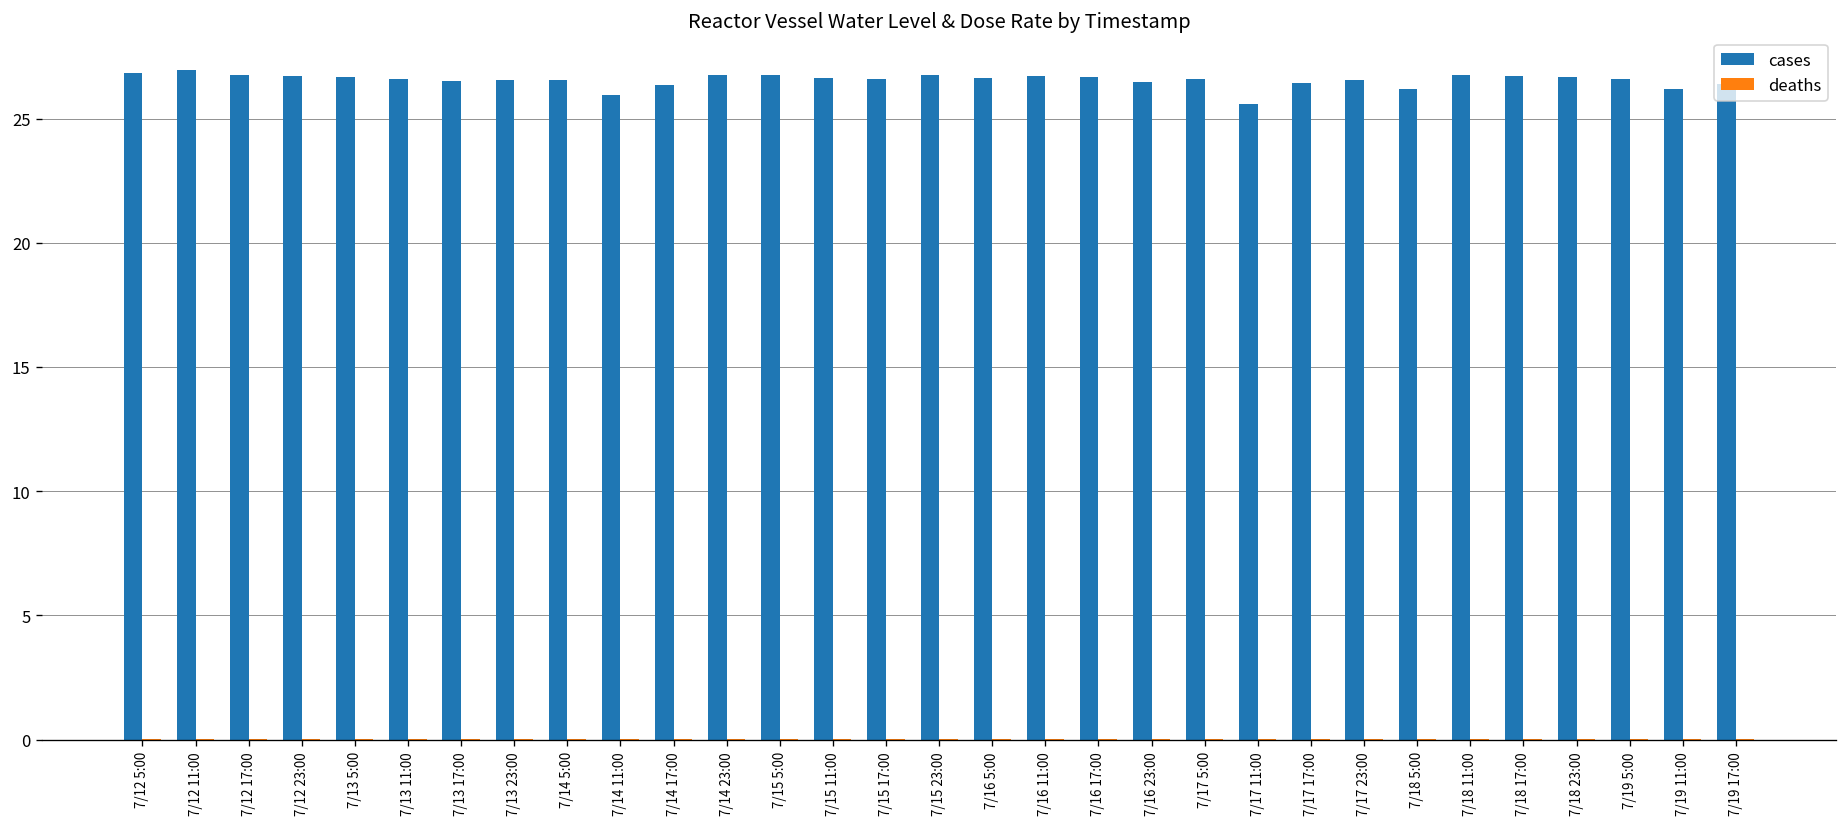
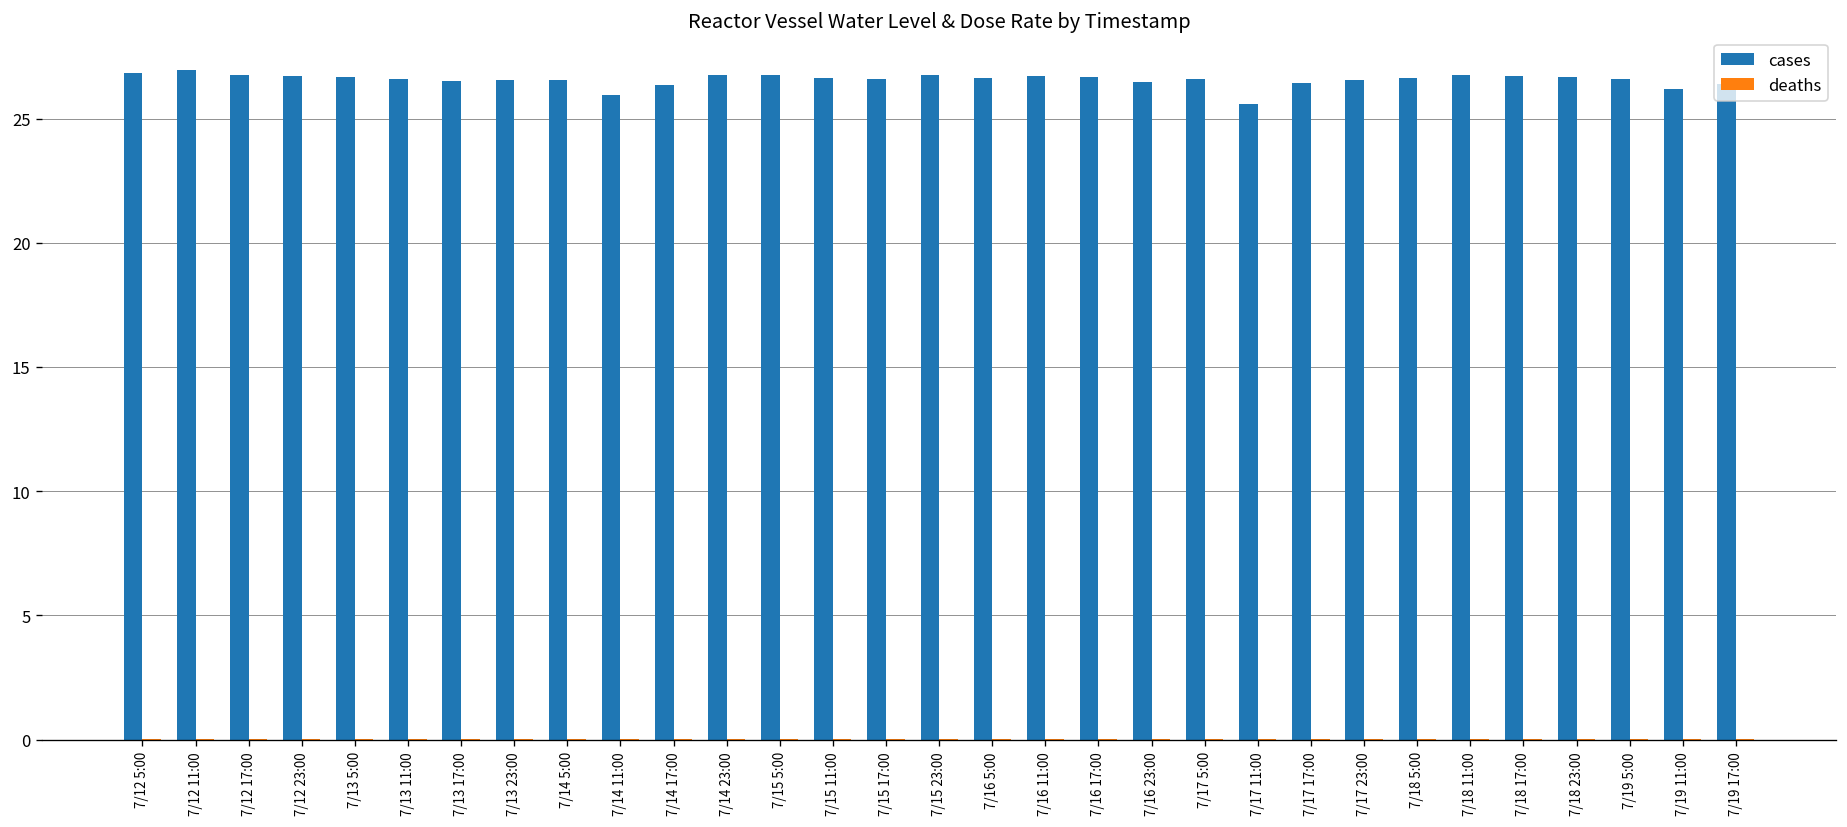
cases, 7/18 5:00: 26.2 -> 26.7
